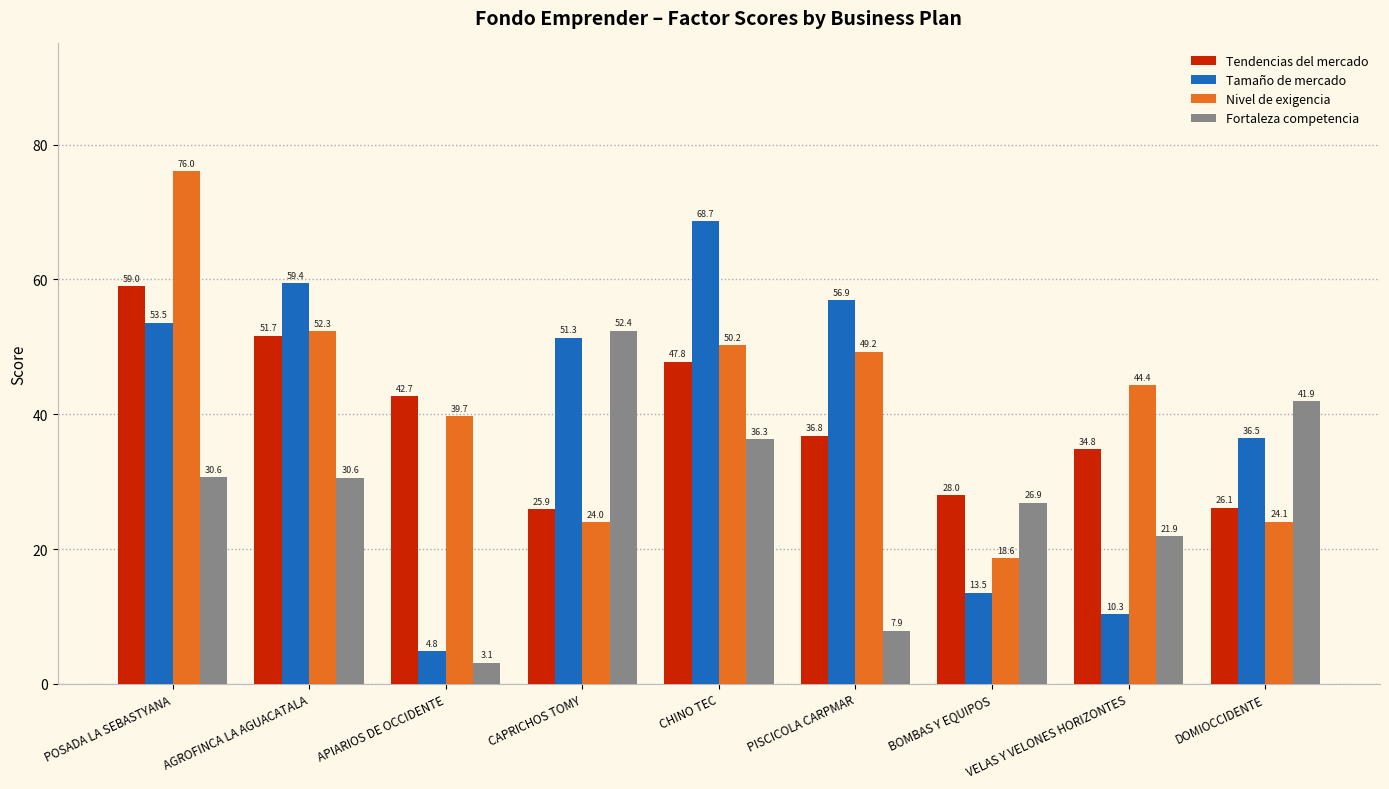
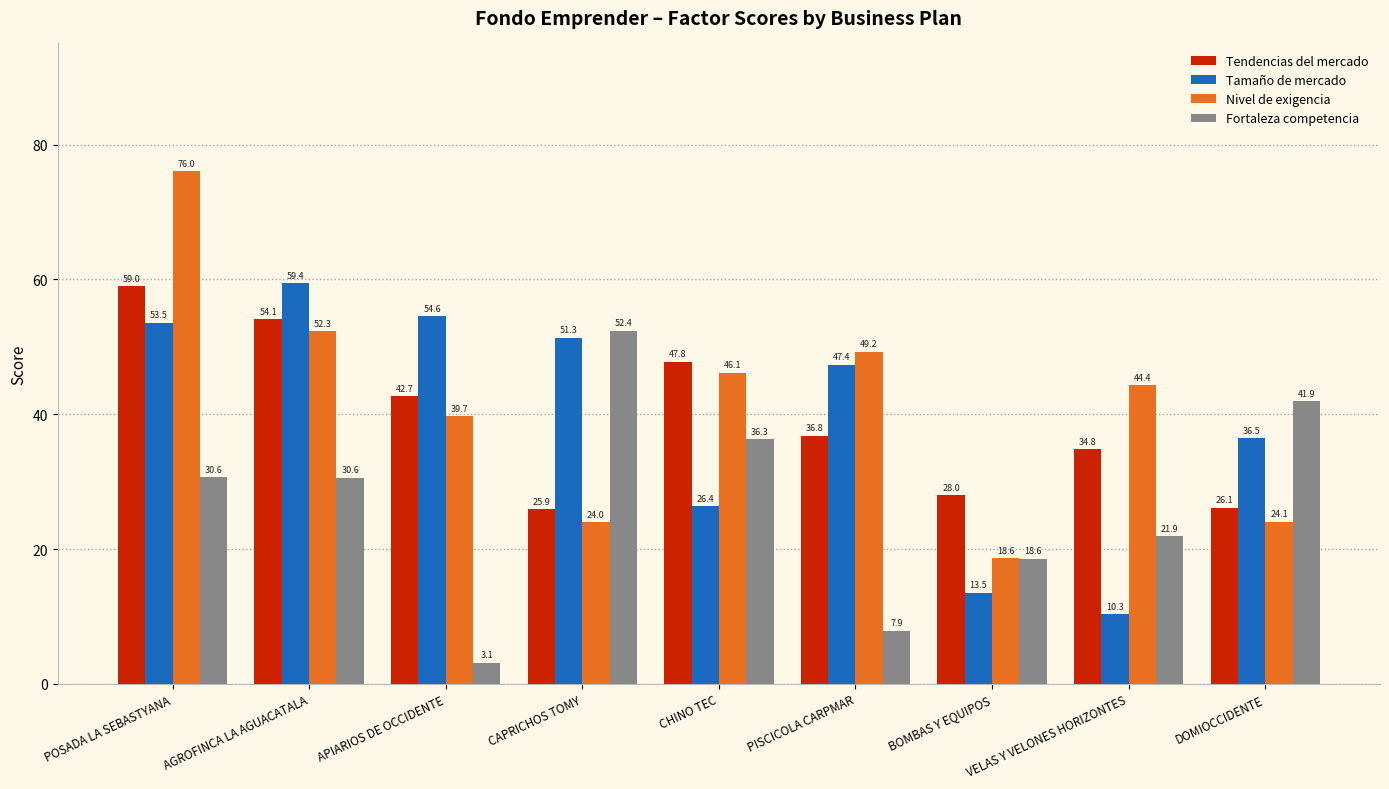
Tendencias del mercado, AGROFINCA LA AGUACATALA: 51.7 -> 54.1
Tamaño de mercado, APIARIOS DE OCCIDENTE: 4.8 -> 54.6
Tamaño de mercado, CHINO TEC: 68.7 -> 26.4
Nivel de exigencia, CHINO TEC: 50.2 -> 46.1
Tamaño de mercado, PISCICOLA CARPMAR: 56.9 -> 47.4
Fortaleza competencia, BOMBAS Y EQUIPOS: 26.9 -> 18.6
